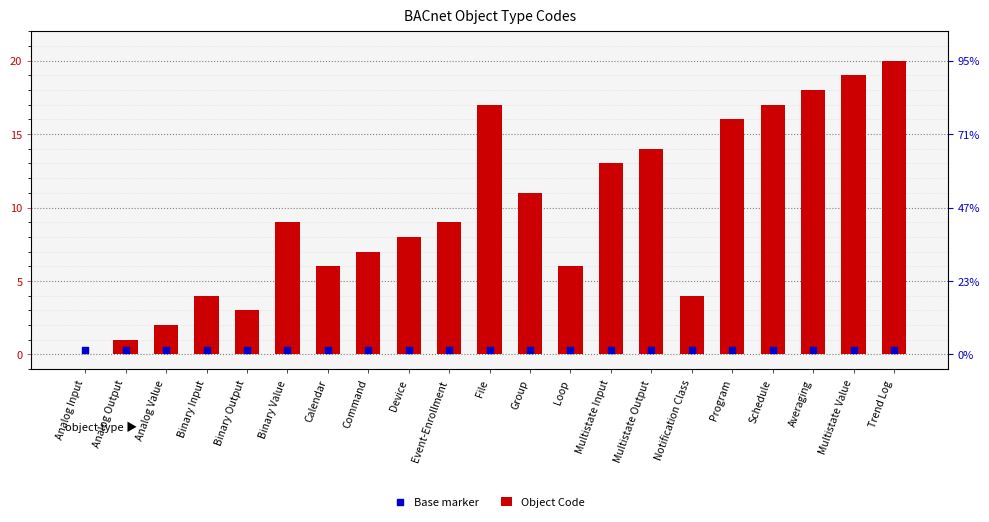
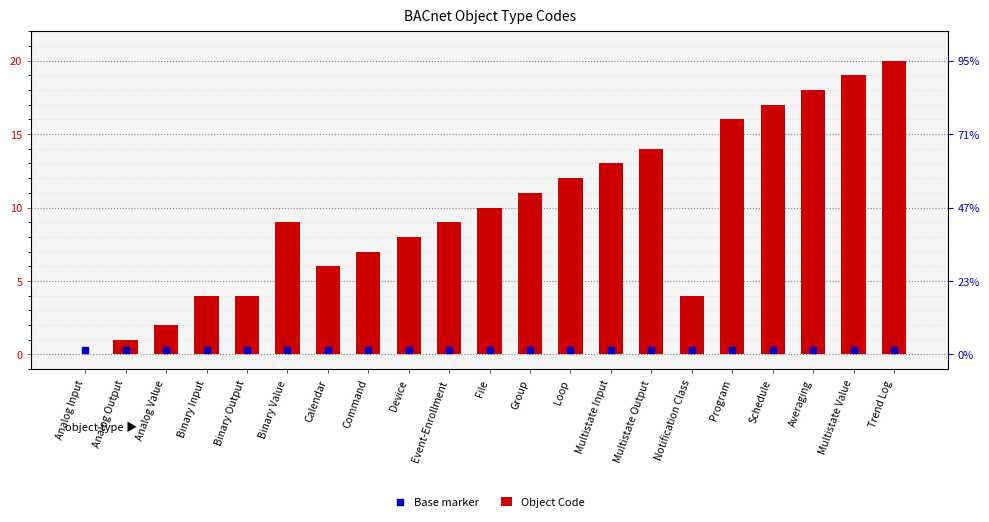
Object Code, Binary Output: 3 -> 4
Object Code, File: 17 -> 10
Object Code, Loop: 6 -> 12
